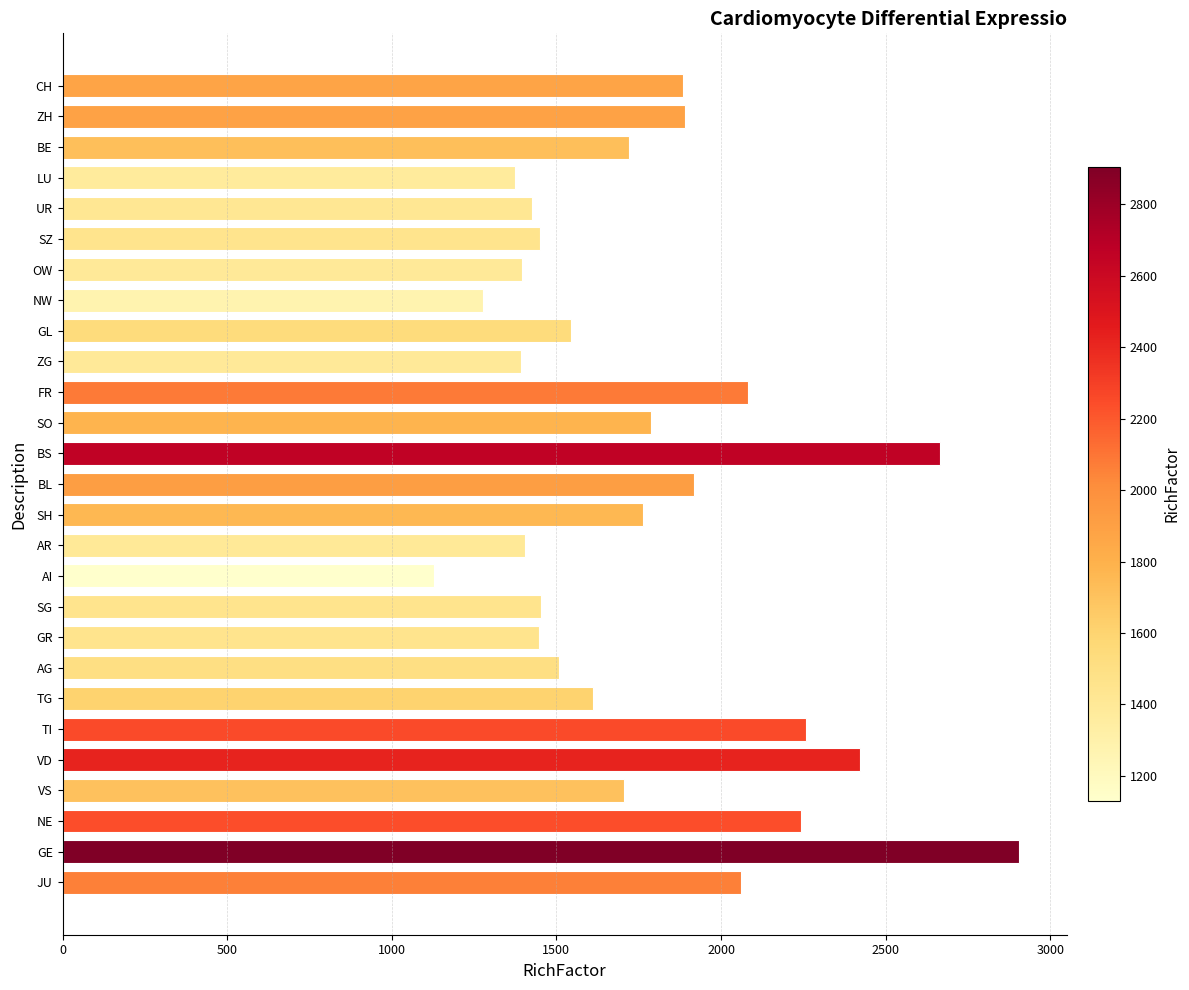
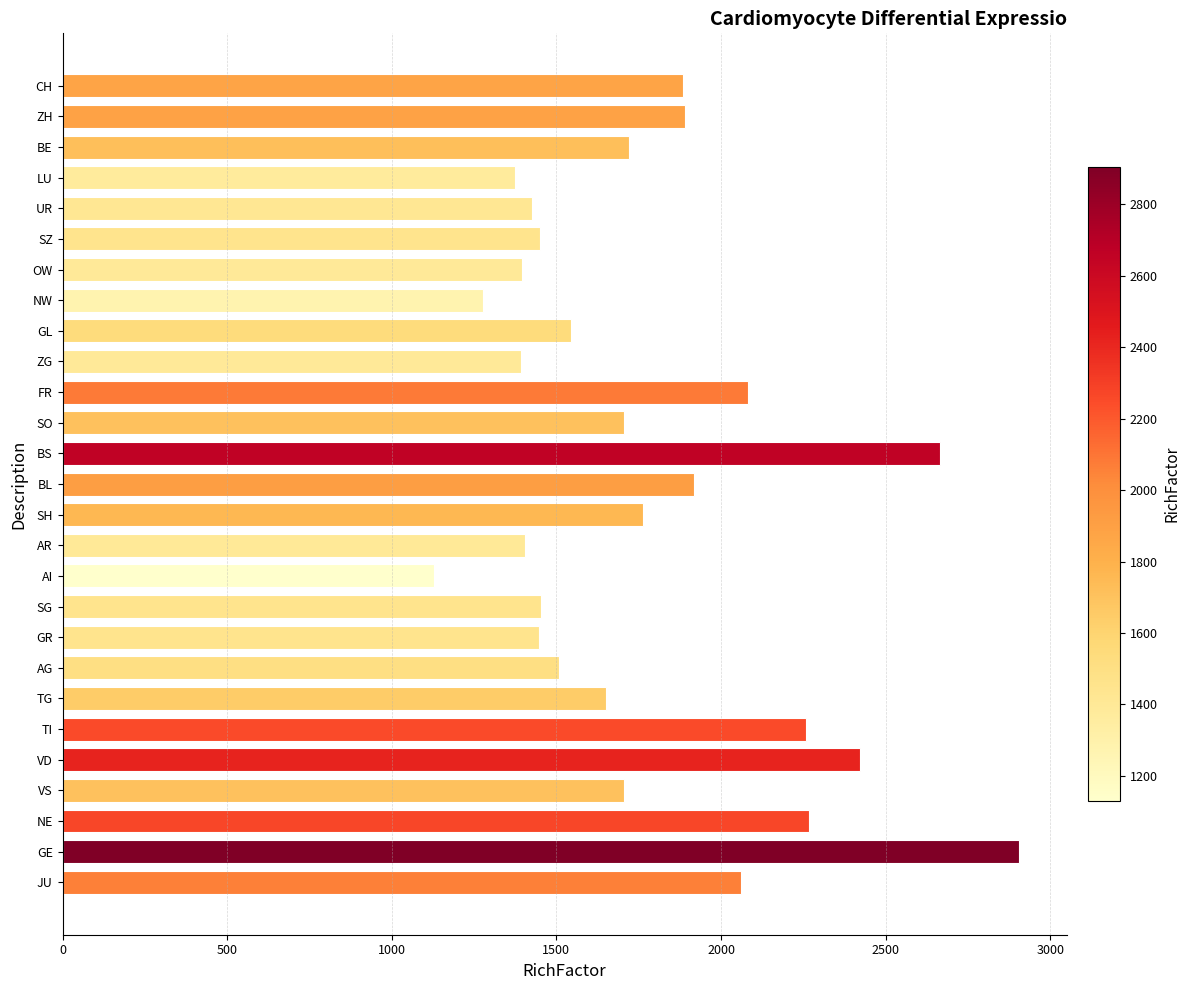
SO: 1790 -> 1710
TG: 1610 -> 1650
NE: 2240 -> 2270
